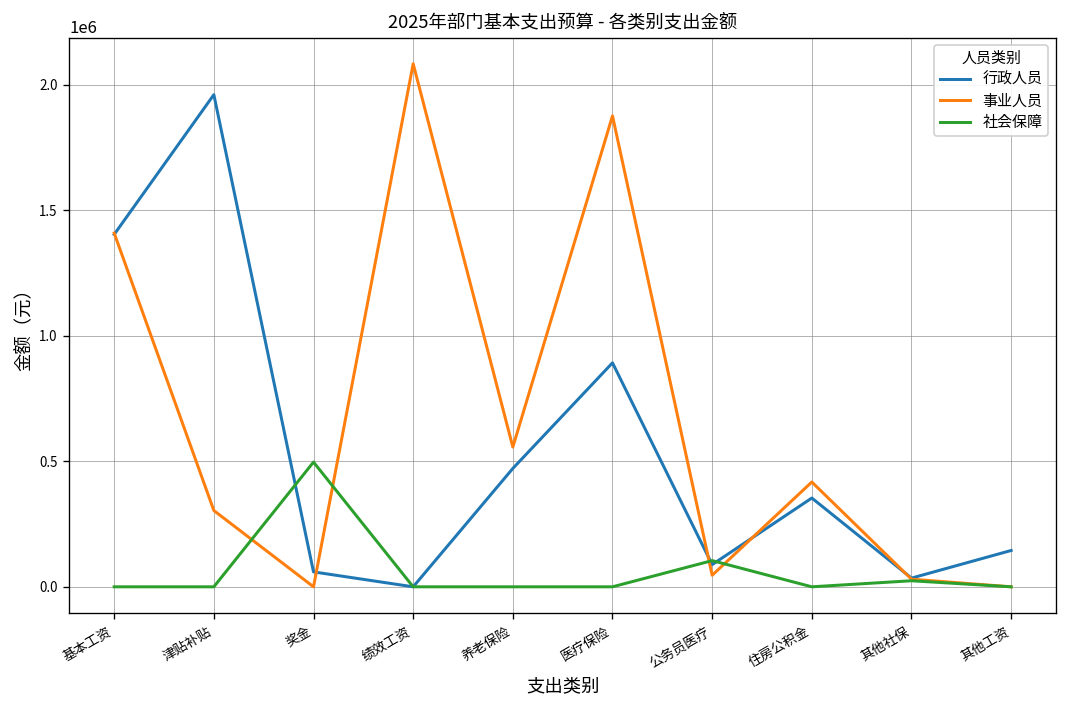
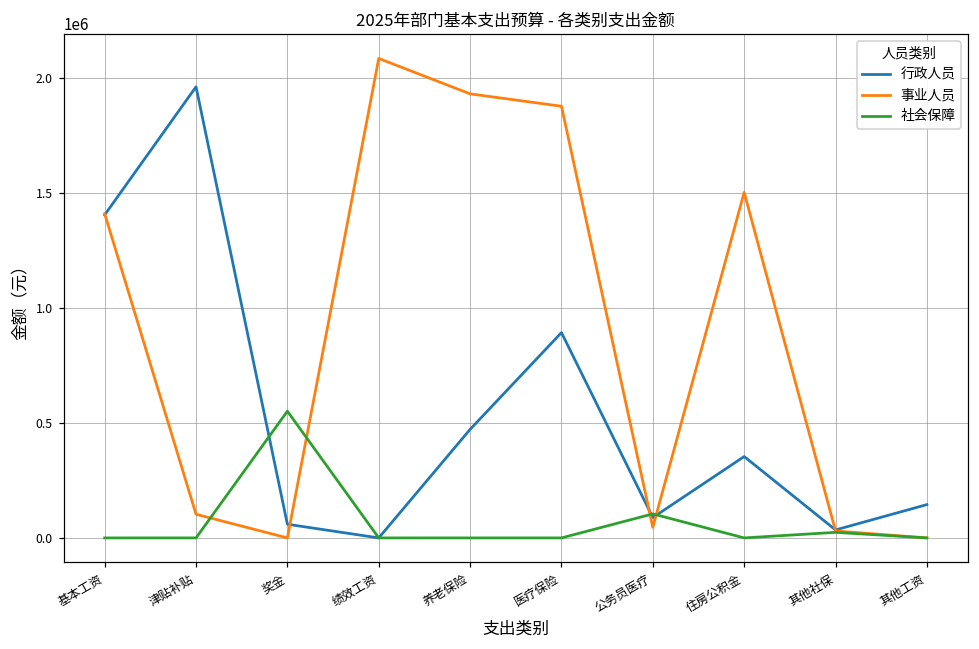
事业人员, 津贴补贴: 300000 -> 100000
社会保障, 奖金: 500000 -> 550000
事业人员, 养老保险: 560000 -> 1930000
事业人员, 住房公积金: 420000 -> 1500000
